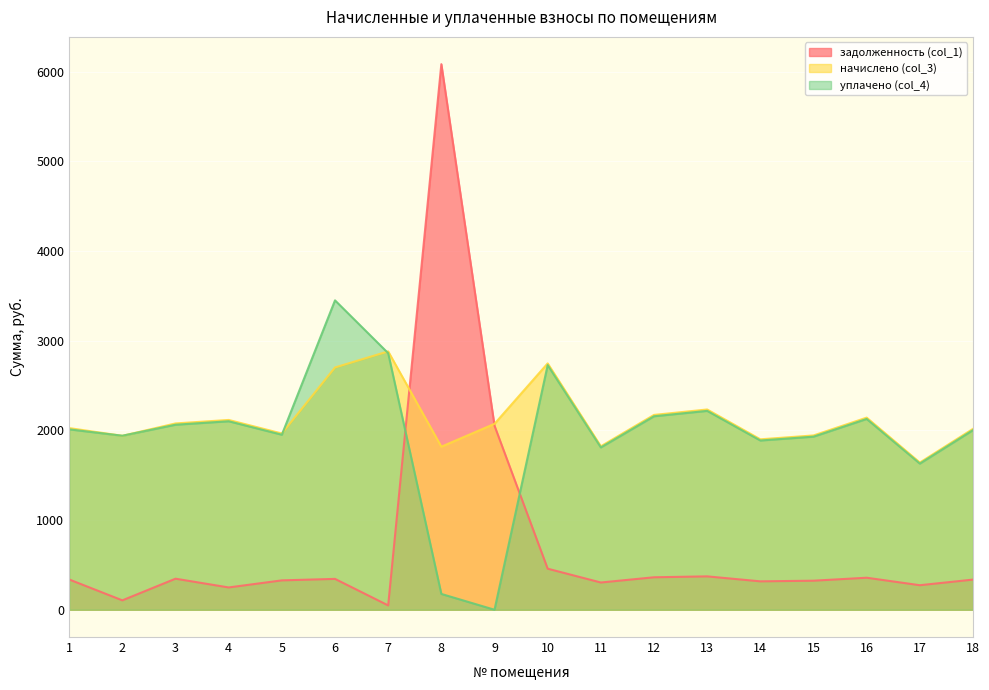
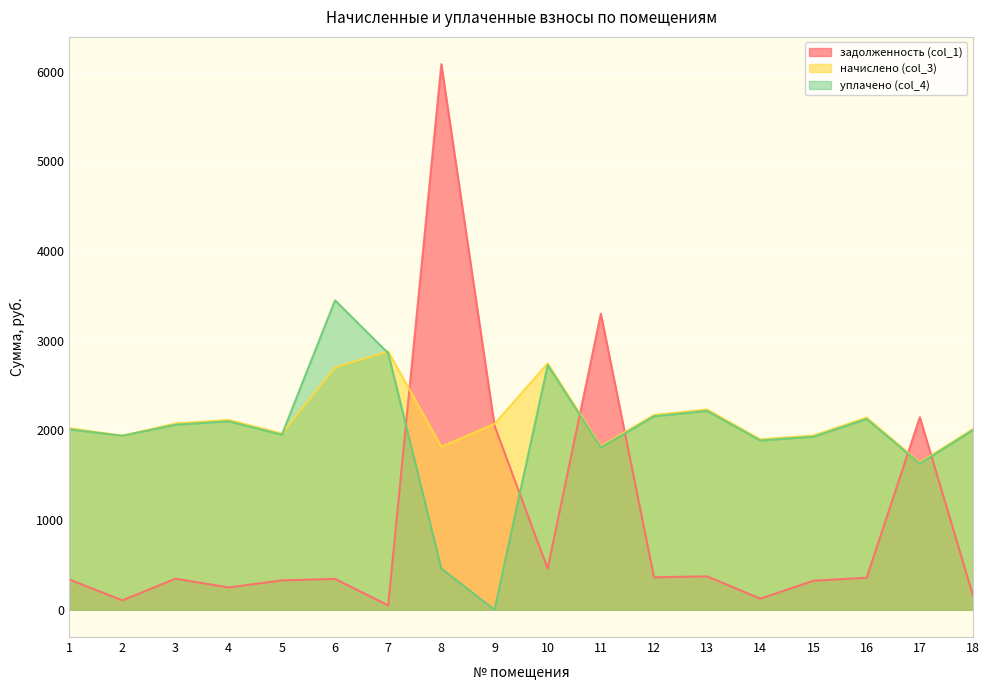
уплачено (col_4), 8: 200 -> 500
задолженность (col_1), 11: 300 -> 3300
задолженность (col_1), 14: 300 -> 100
задолженность (col_1), 17: 300 -> 2100
задолженность (col_1), 18: 300 -> 200
